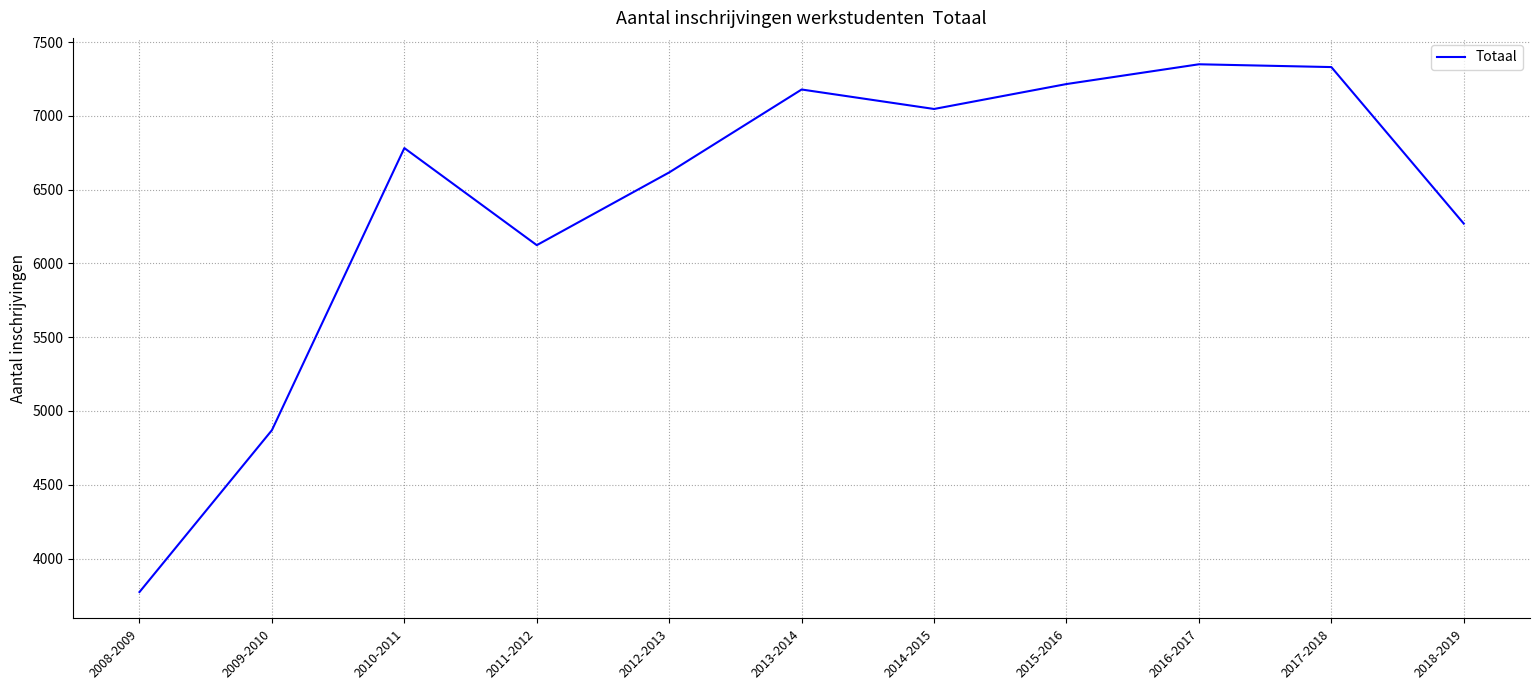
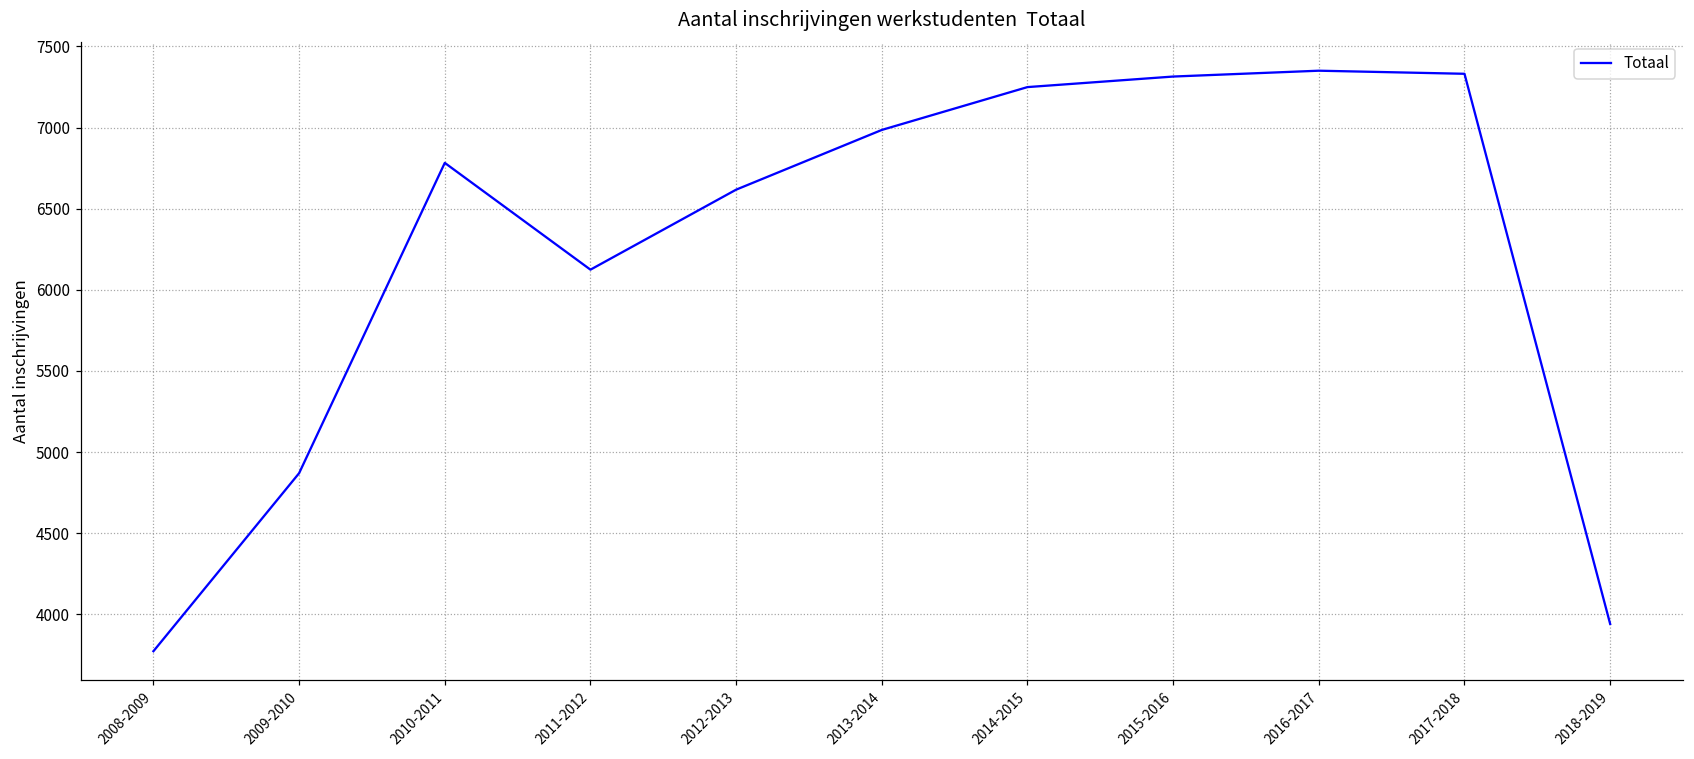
2013-2014: 7180 -> 6990
2014-2015: 7050 -> 7250
2015-2016: 7220 -> 7310
2018-2019: 6270 -> 3940
